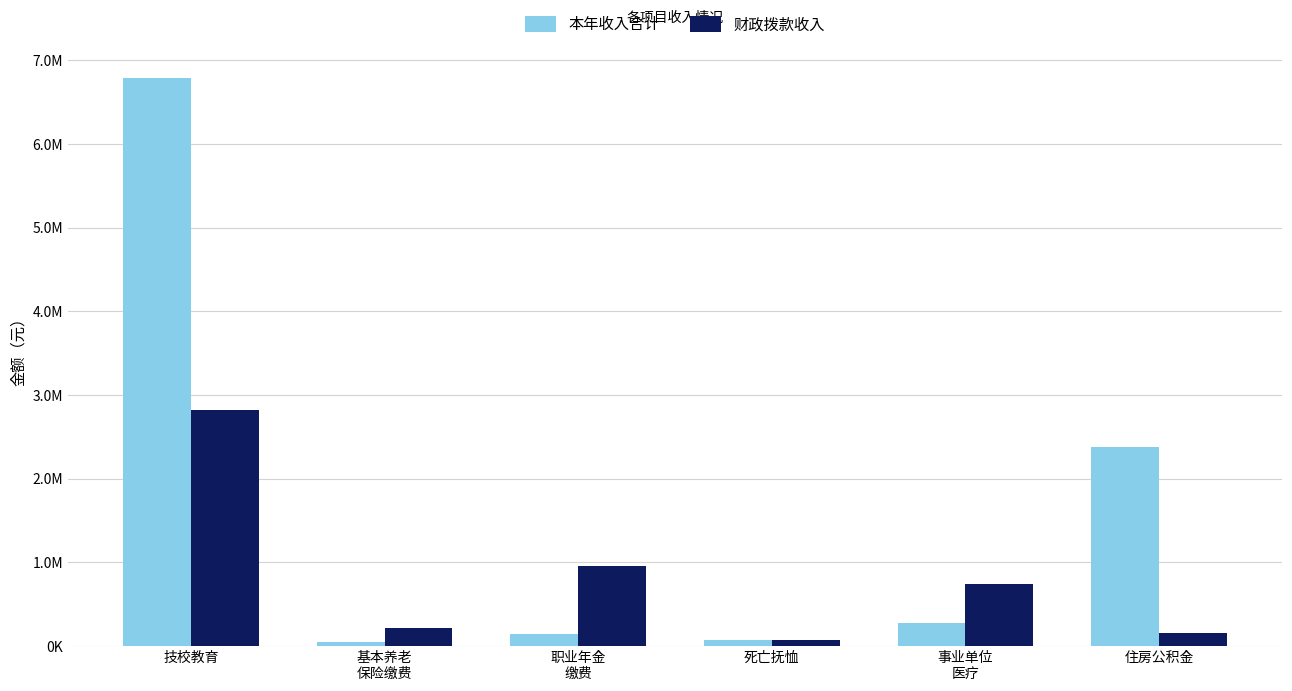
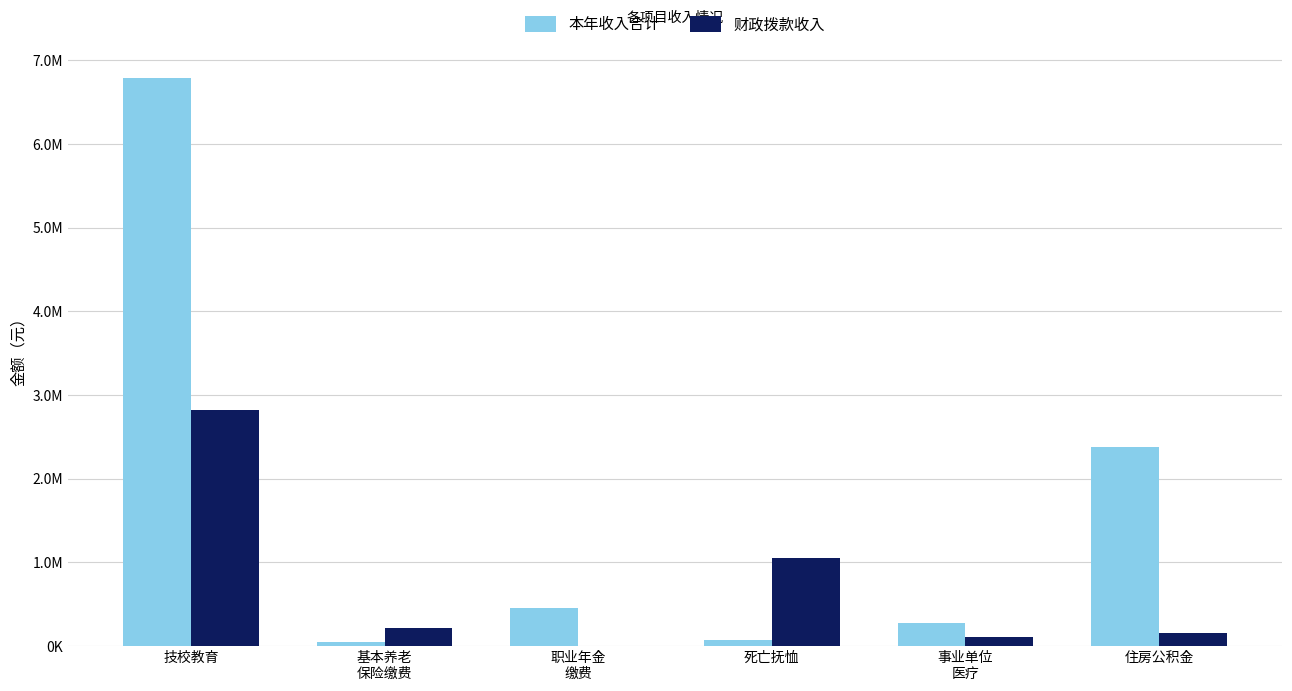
本年收入合计, 职业年金 缴费: 100000 -> 400000
财政拨款收入, 职业年金 缴费: 1000000 -> 0
财政拨款收入, 死亡抚恤: 100000 -> 1100000
财政拨款收入, 事业单位 医疗: 700000 -> 100000
